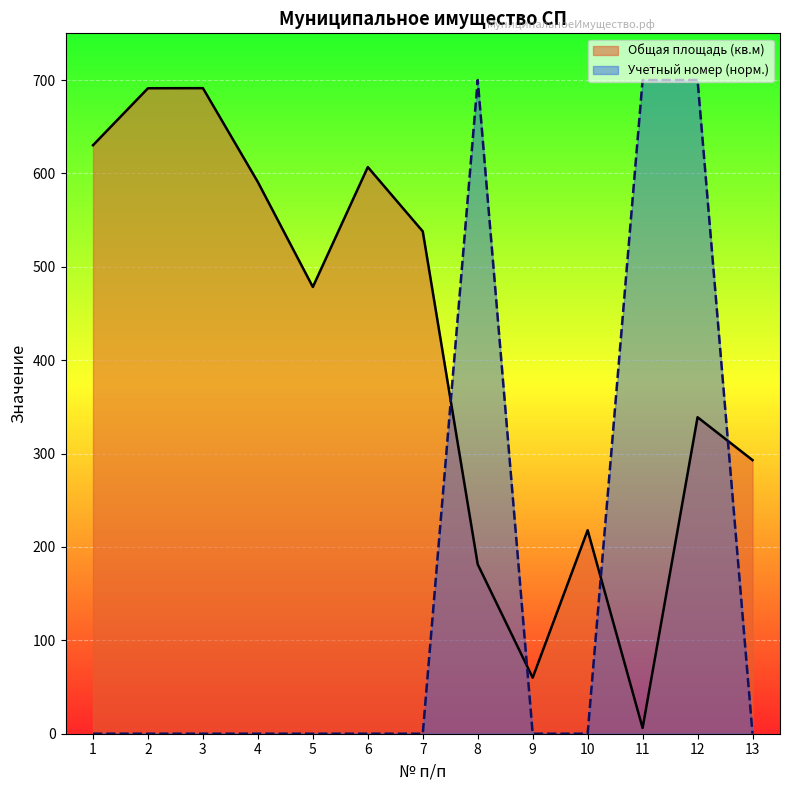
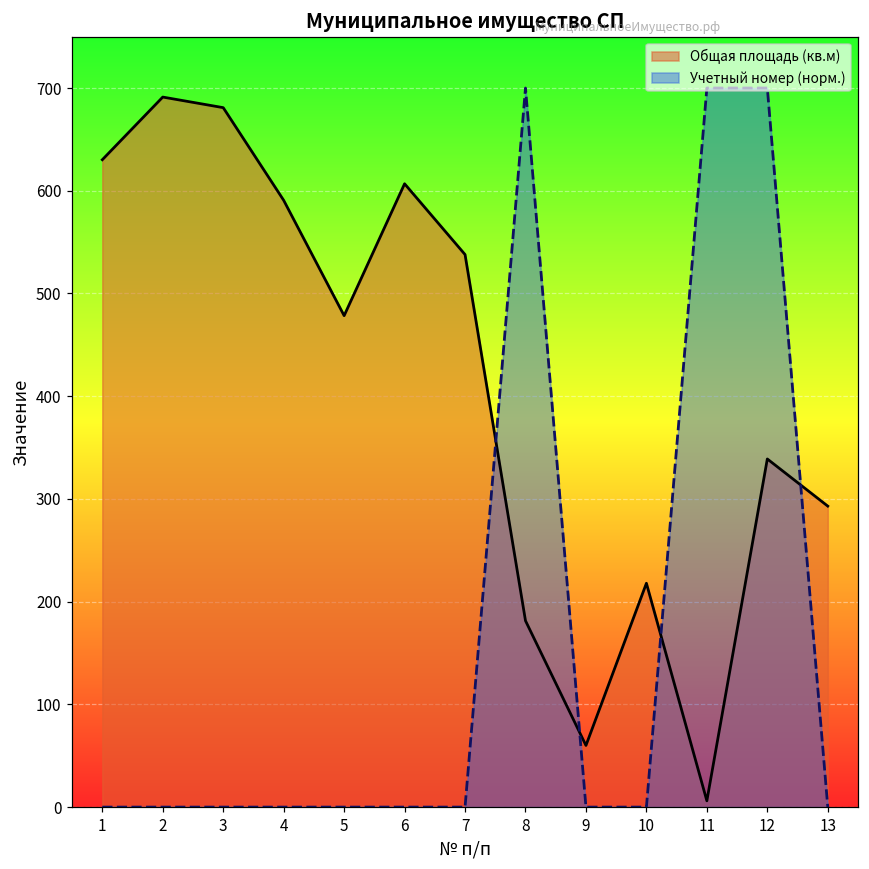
Общая площадь (кв.м), 3: 690 -> 680
